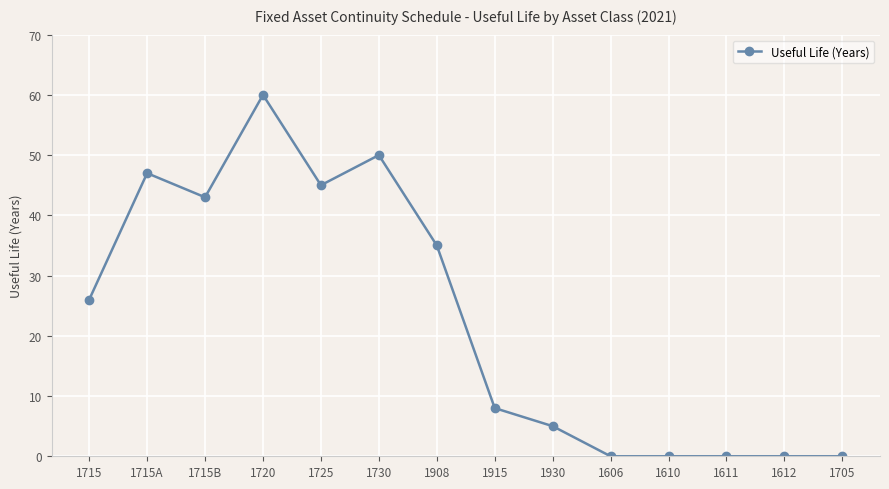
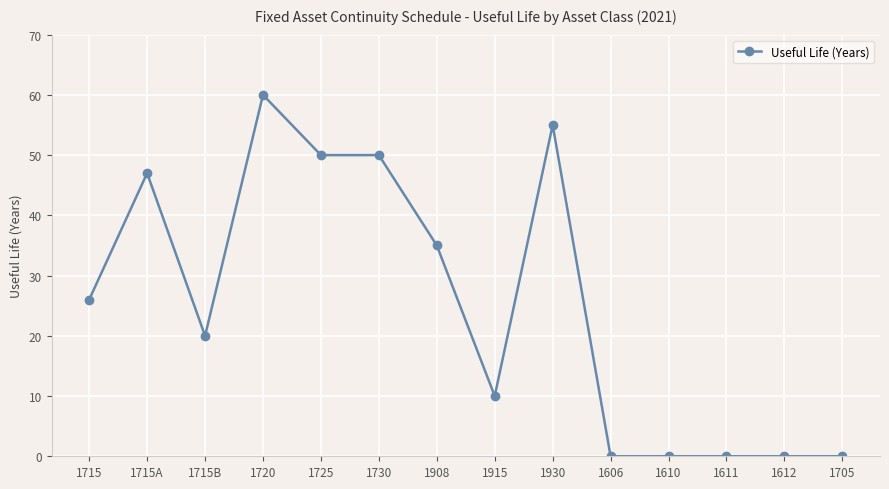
1715B: 43 -> 20
1725: 45 -> 50
1915: 8 -> 10
1930: 5 -> 55
